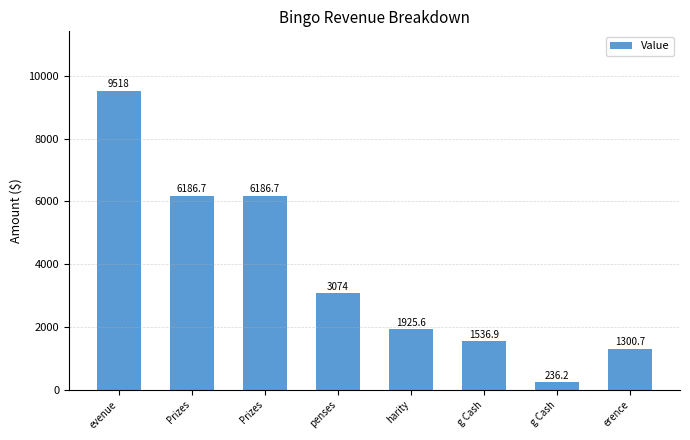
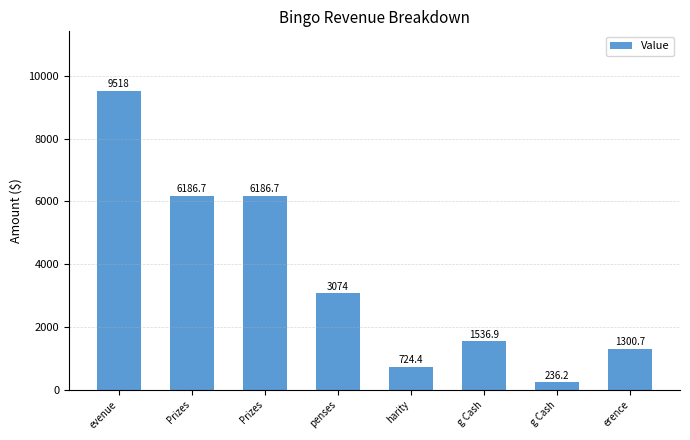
harity: 1925.6 -> 724.4
